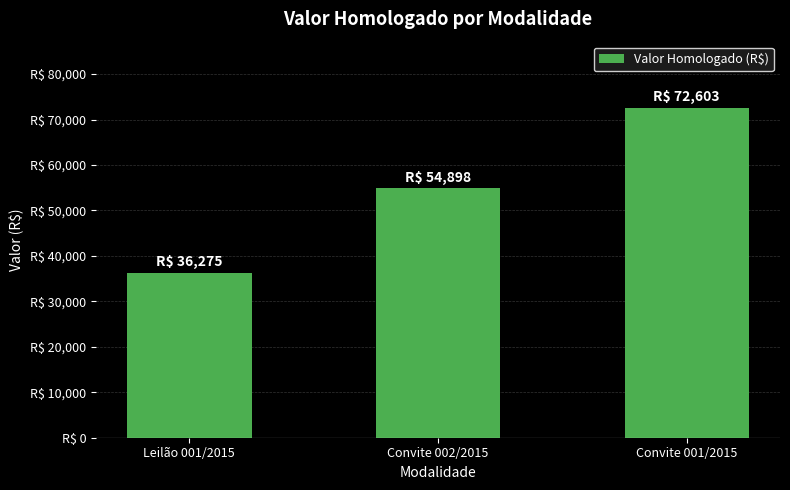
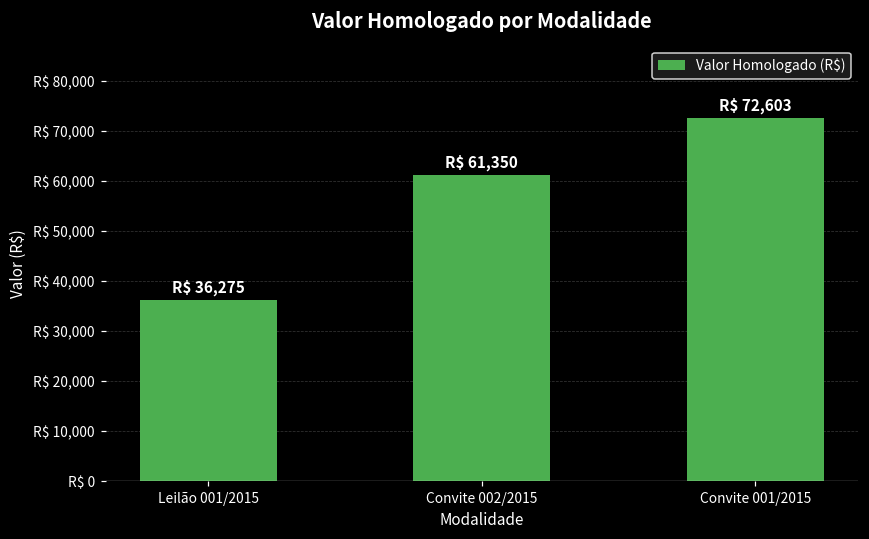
Convite 002/2015: 54,898 -> 61,350
